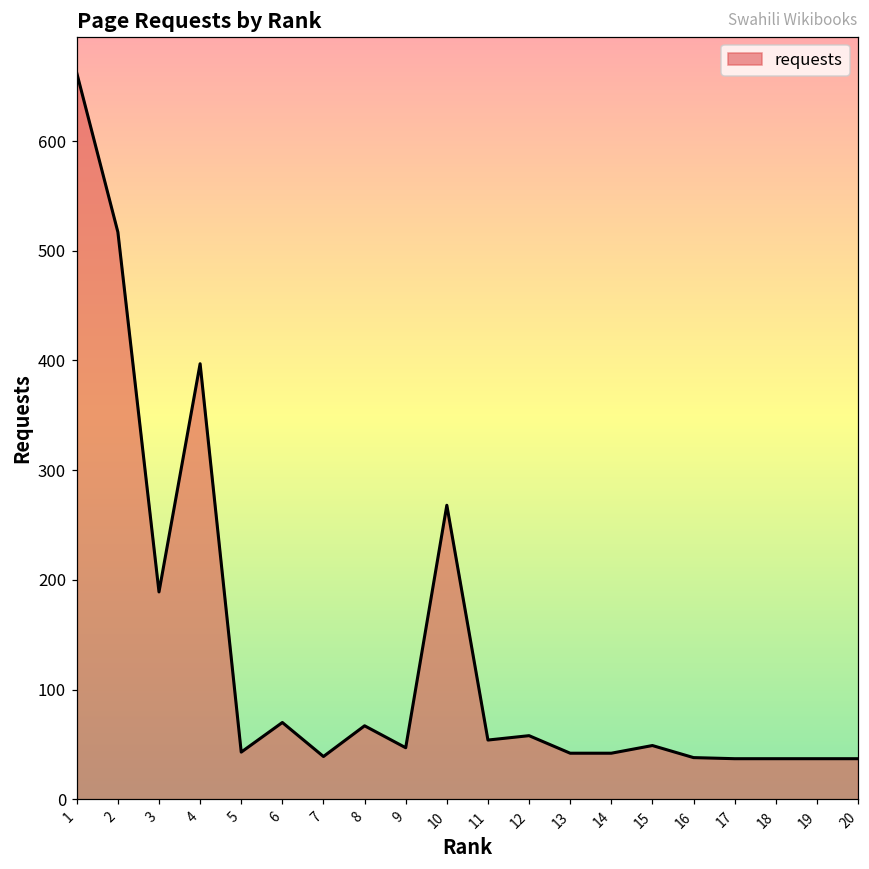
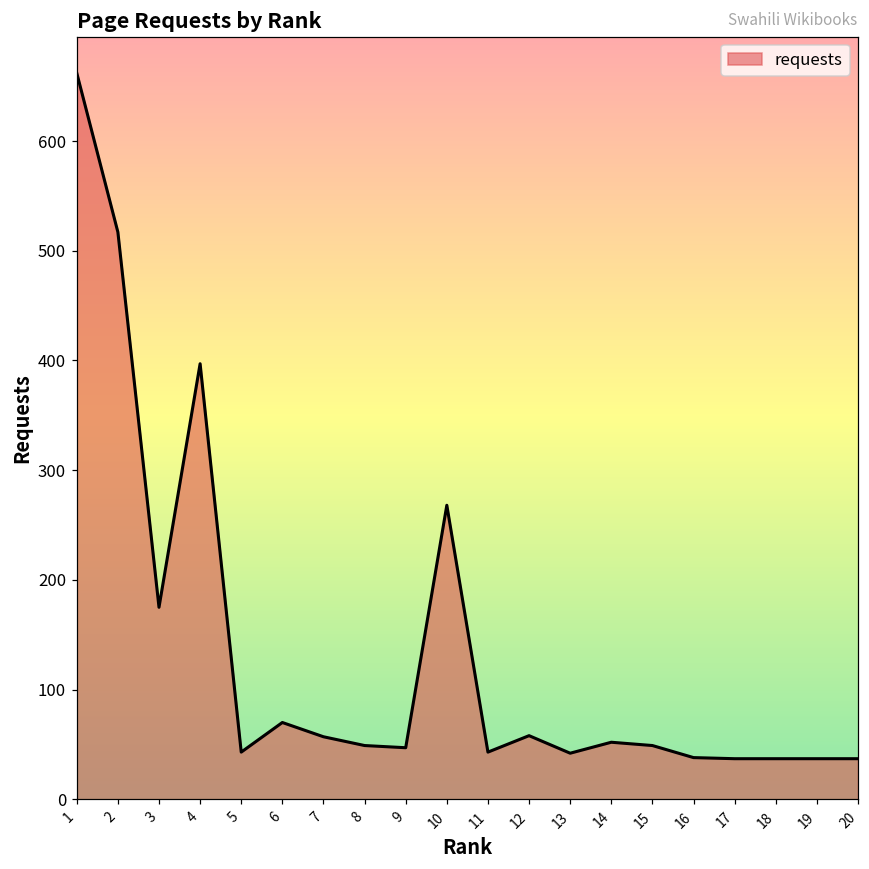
3: 190 -> 180
7: 40 -> 60
8: 70 -> 50
11: 50 -> 40
14: 40 -> 50
